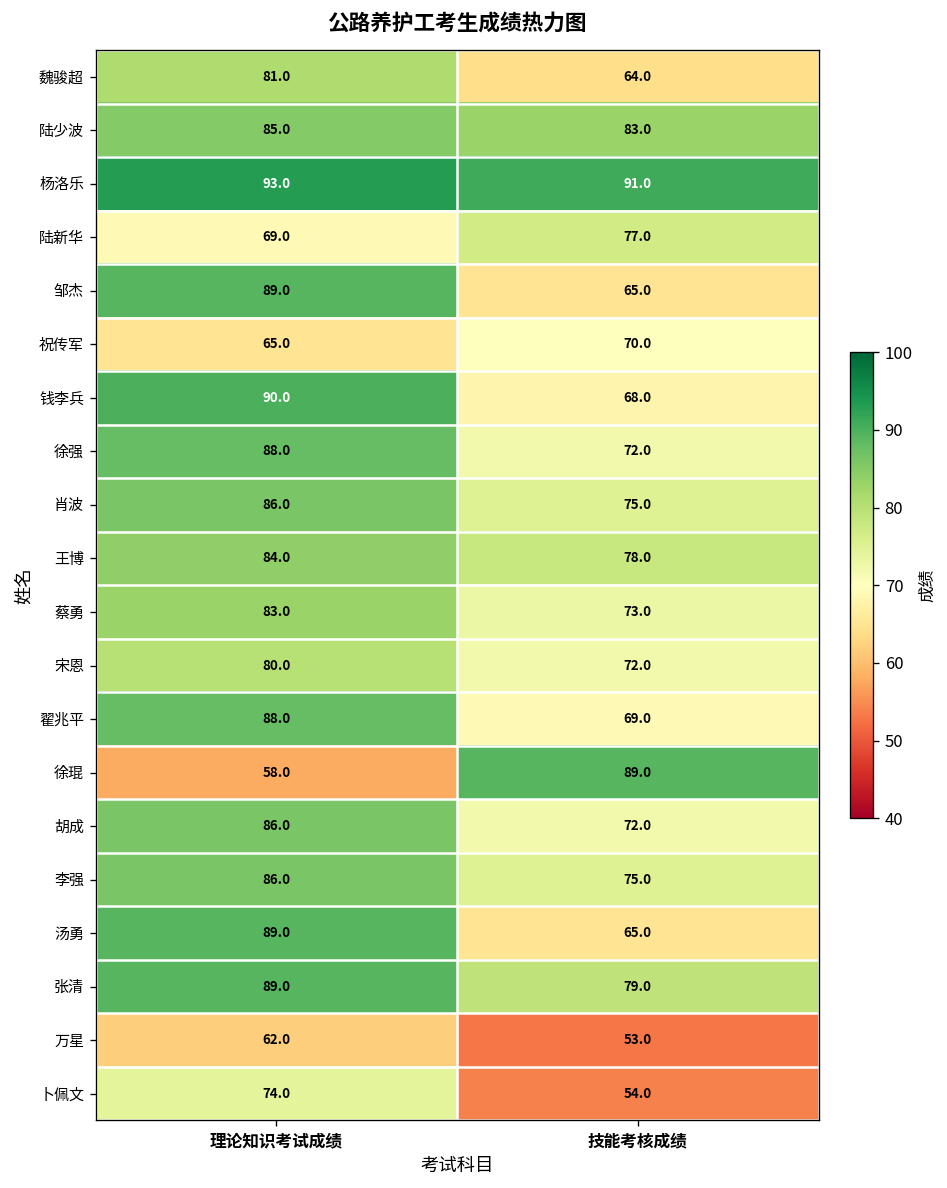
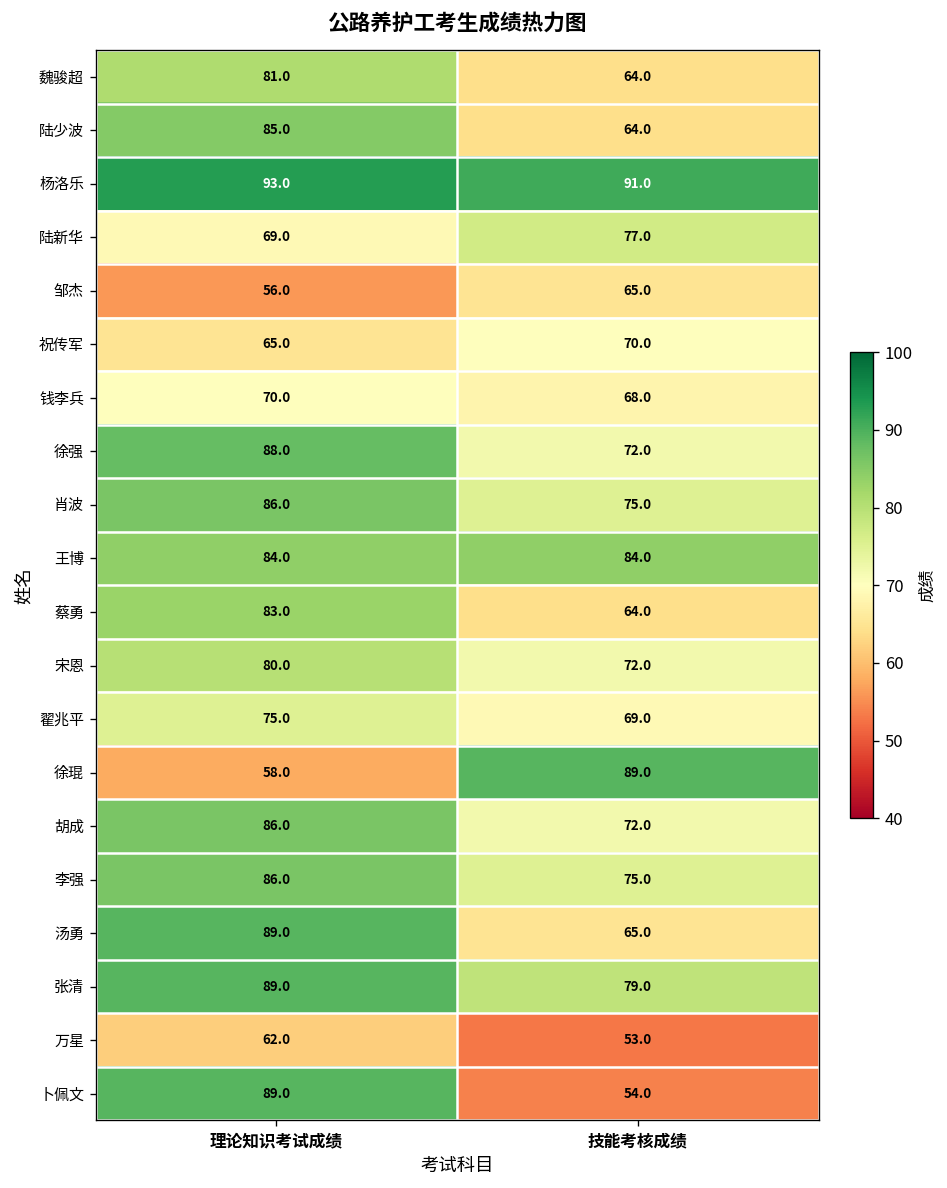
陆少波, 技能考核成绩: 83.0 -> 64.0
邹杰, 理论知识考试成绩: 89.0 -> 56.0
钱李兵, 理论知识考试成绩: 90.0 -> 70.0
王博, 技能考核成绩: 78.0 -> 84.0
蔡勇, 技能考核成绩: 73.0 -> 64.0
翟兆平, 理论知识考试成绩: 88.0 -> 75.0
卜佩文, 理论知识考试成绩: 74.0 -> 89.0
